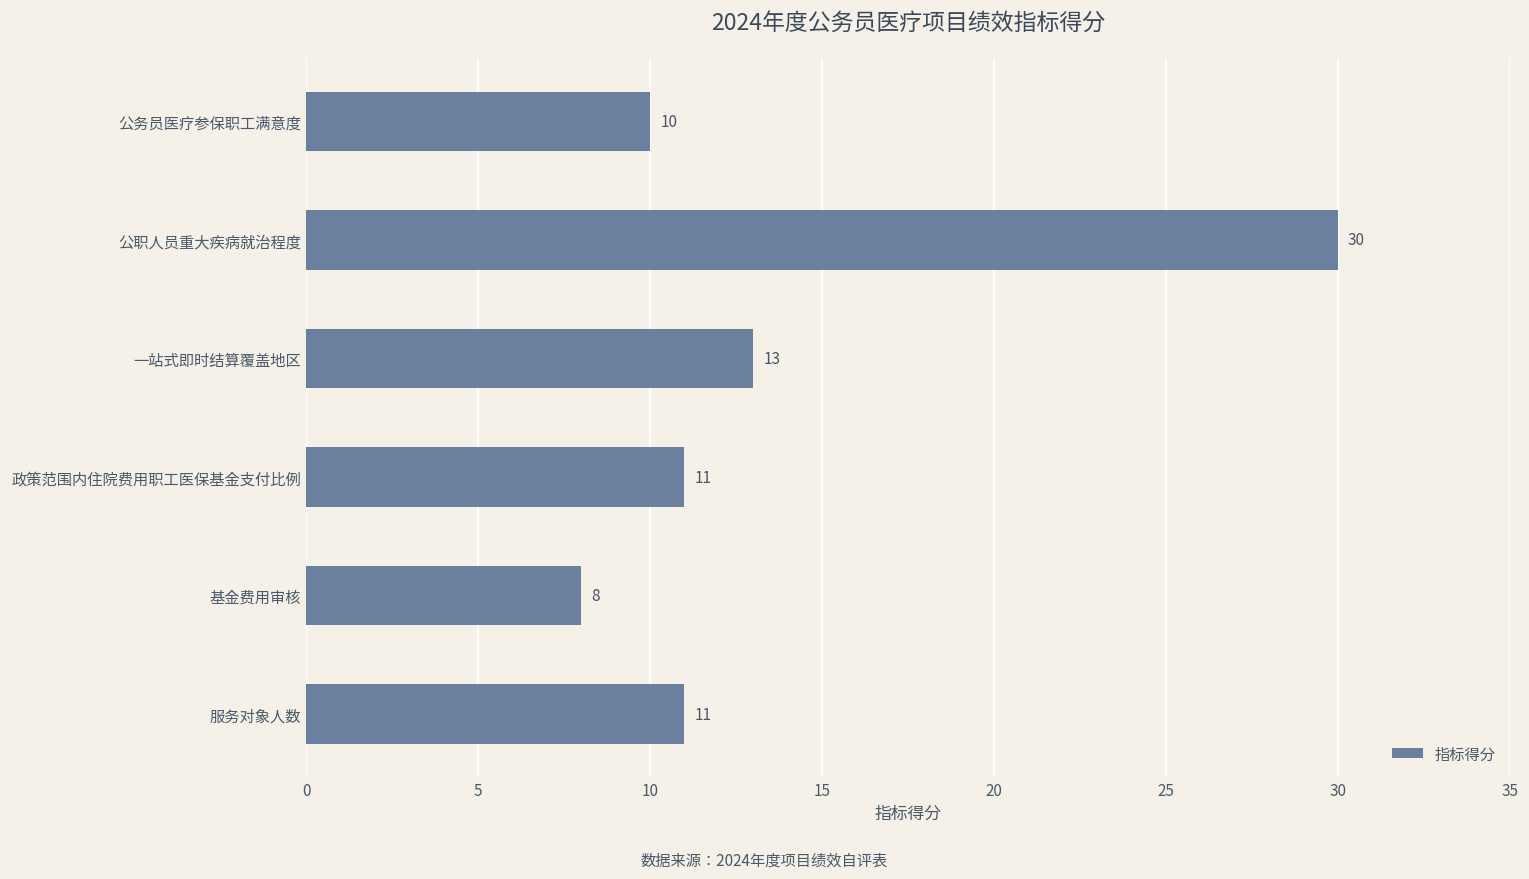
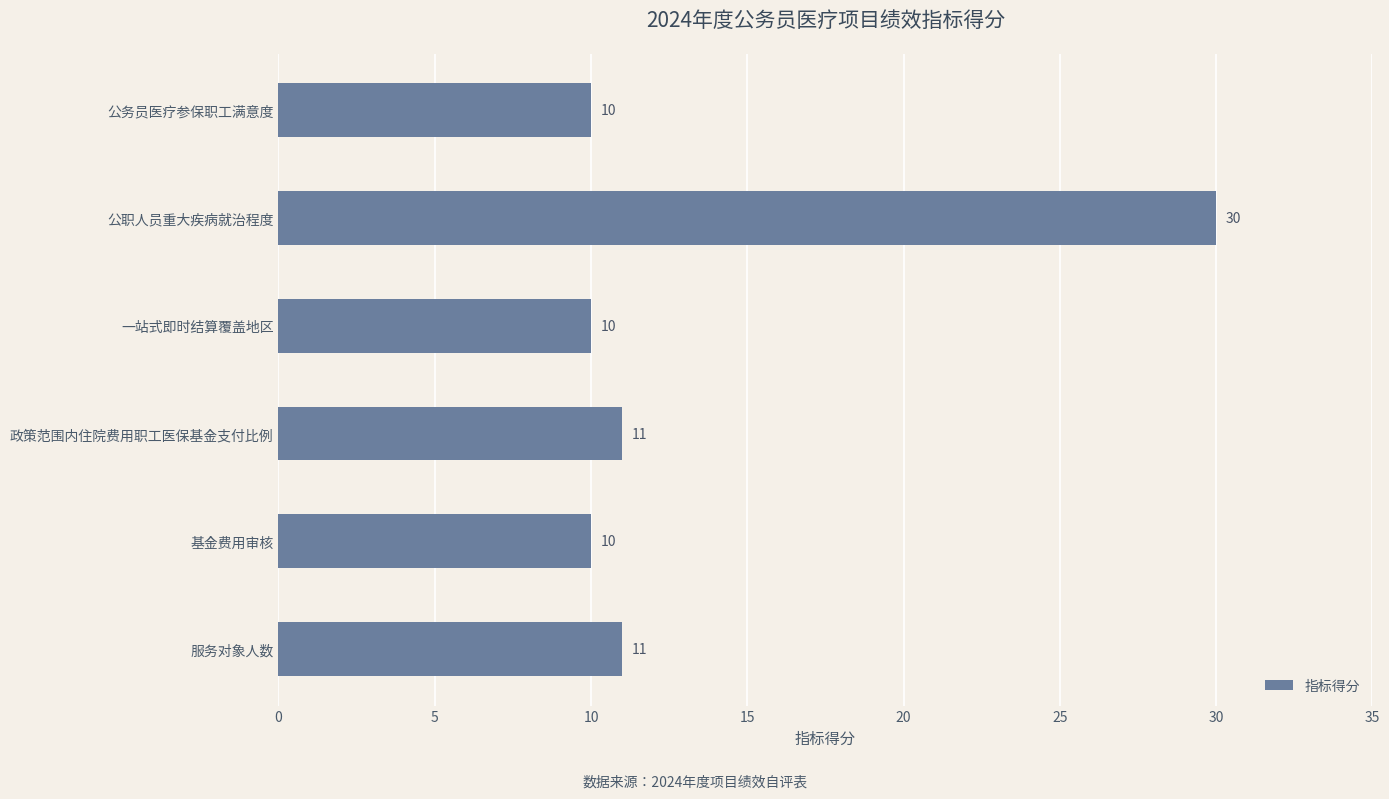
一站式即时结算覆盖地区: 13 -> 10
基金费用审核: 8 -> 10
